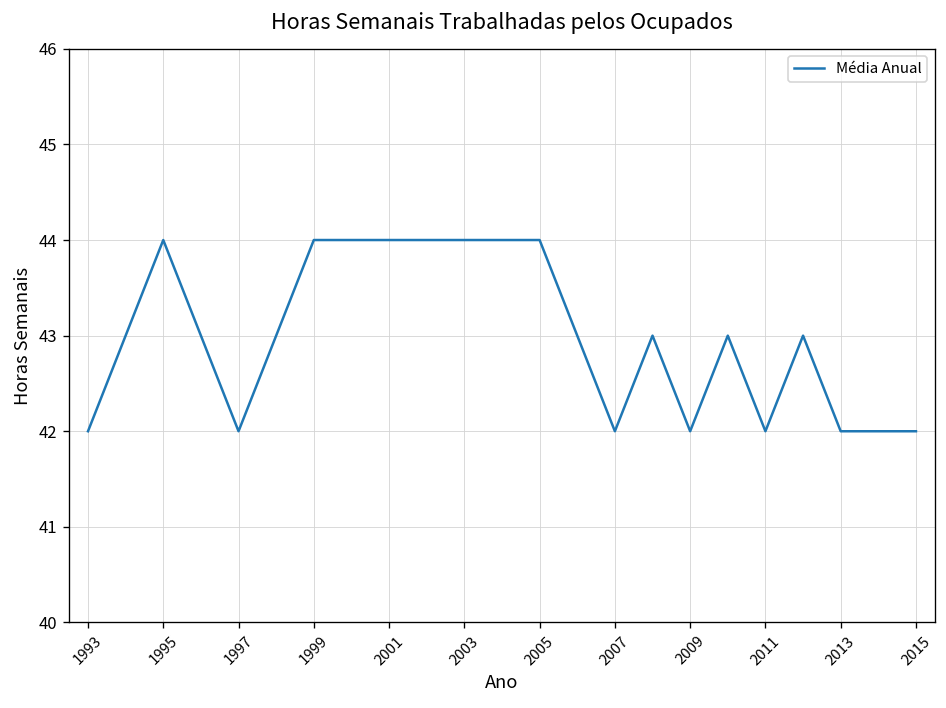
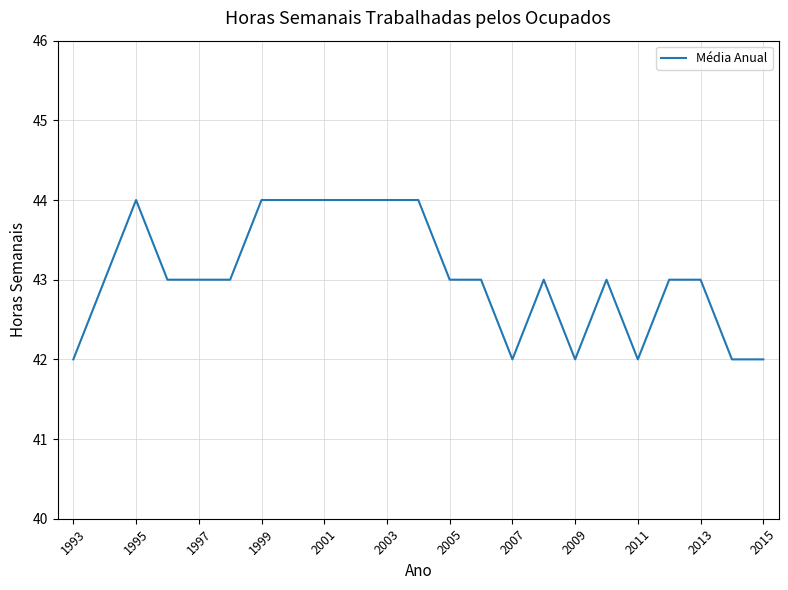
1997: 42 -> 43
2005: 44 -> 43
2013: 42 -> 43
